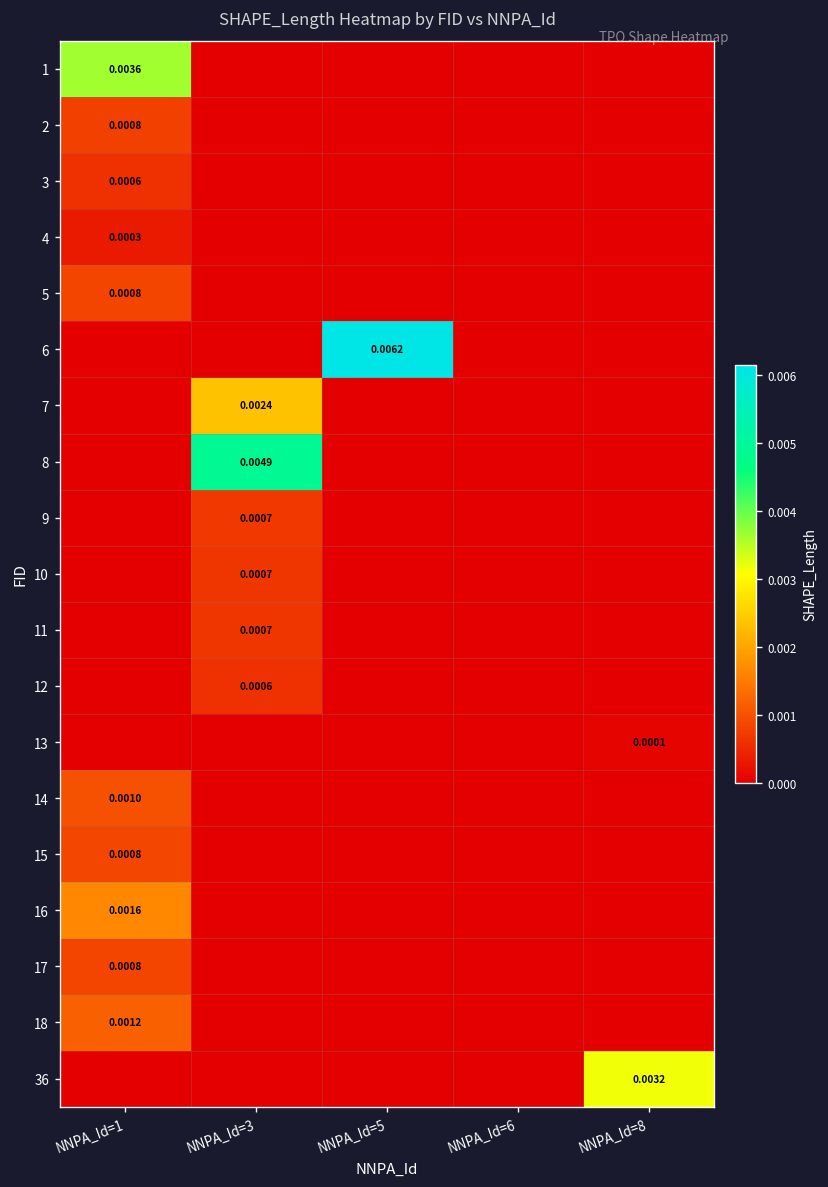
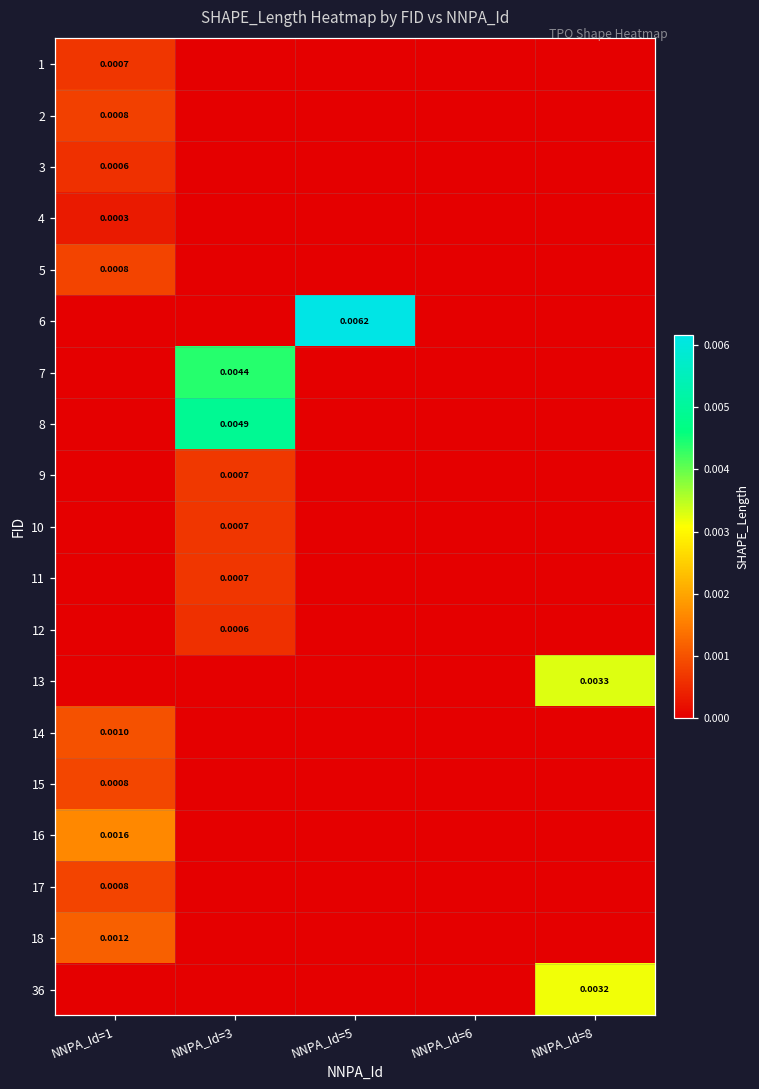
1, NNPA_Id=1: 0.0036 -> 0.0007
7, NNPA_Id=3: 0.0024 -> 0.0044
13, NNPA_Id=8: 0.0001 -> 0.0033
